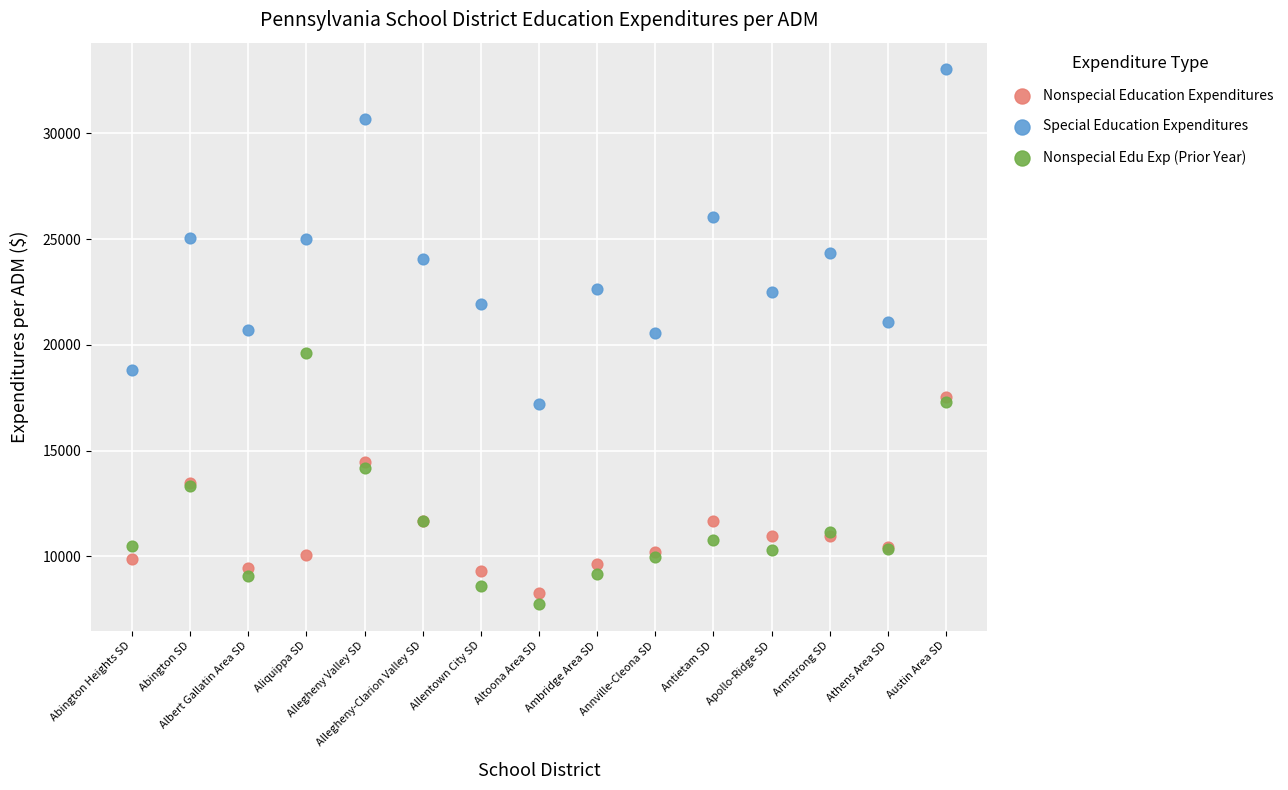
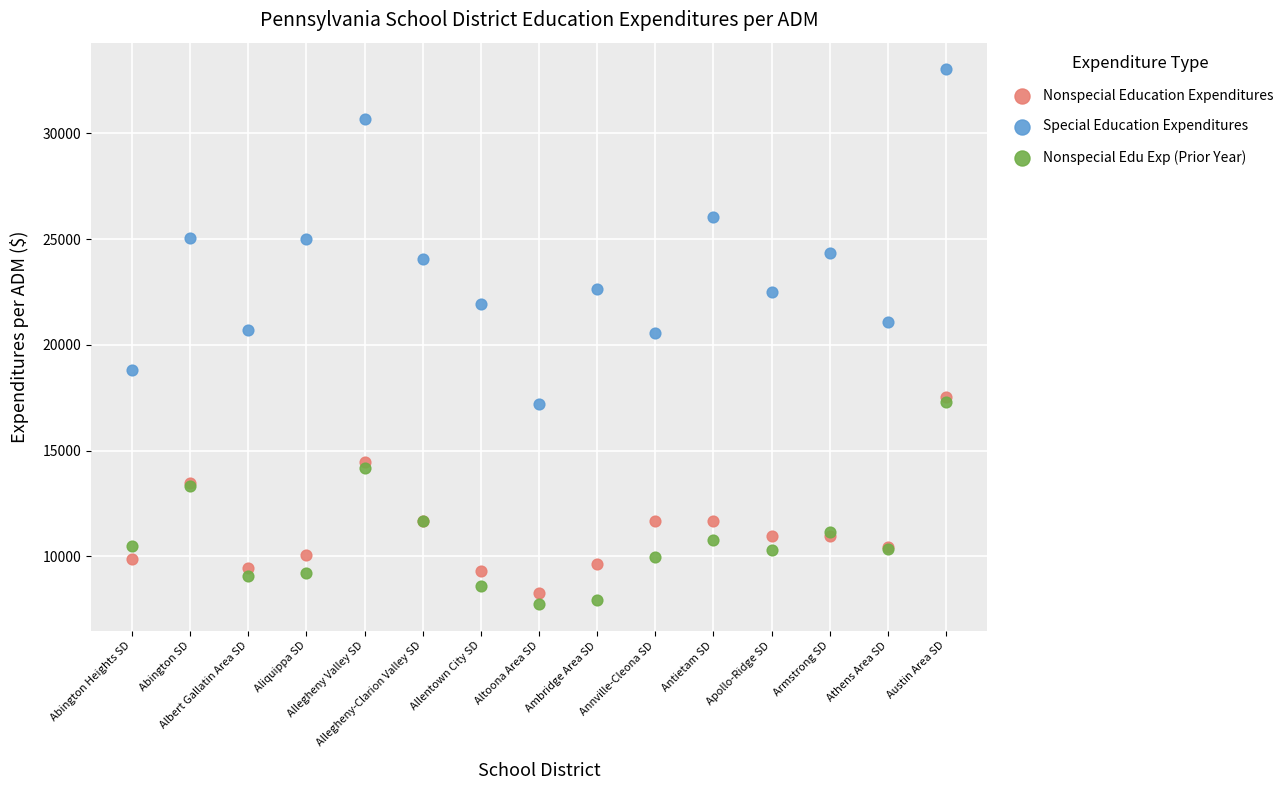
Nonspecial Edu Exp (Prior Year), Aliquippa SD: 19600 -> 9200
Nonspecial Edu Exp (Prior Year), Ambridge Area SD: 9100 -> 8000
Nonspecial Education Expenditures, Annville-Cleona SD: 10200 -> 11700
